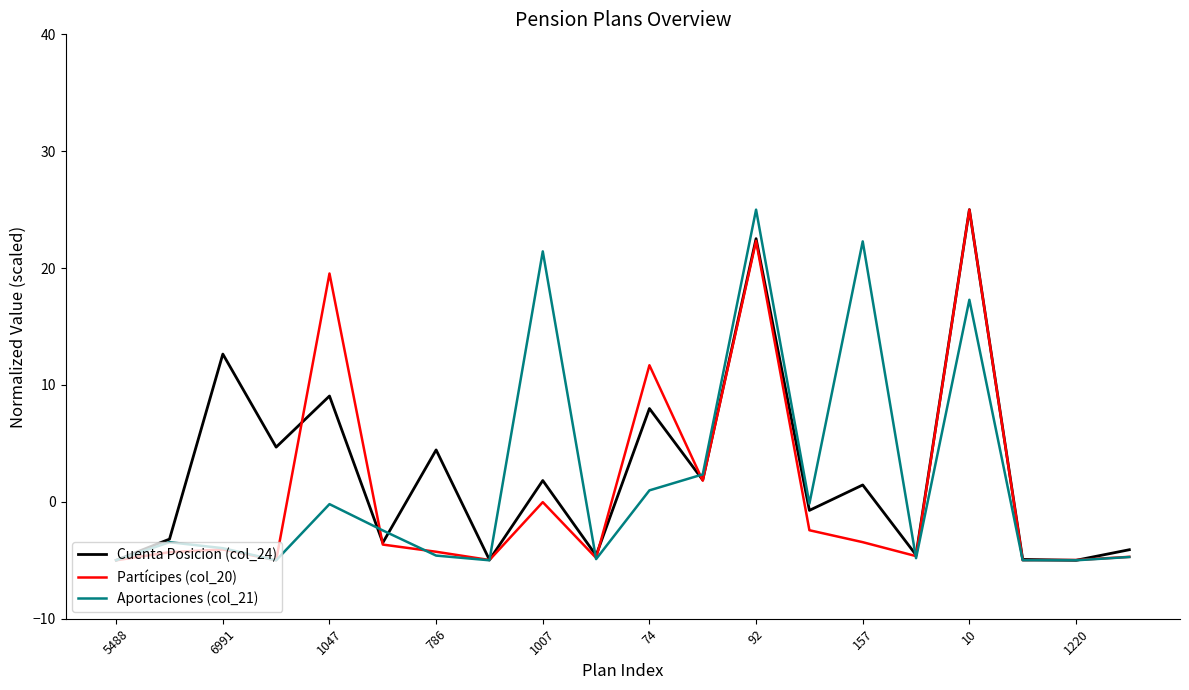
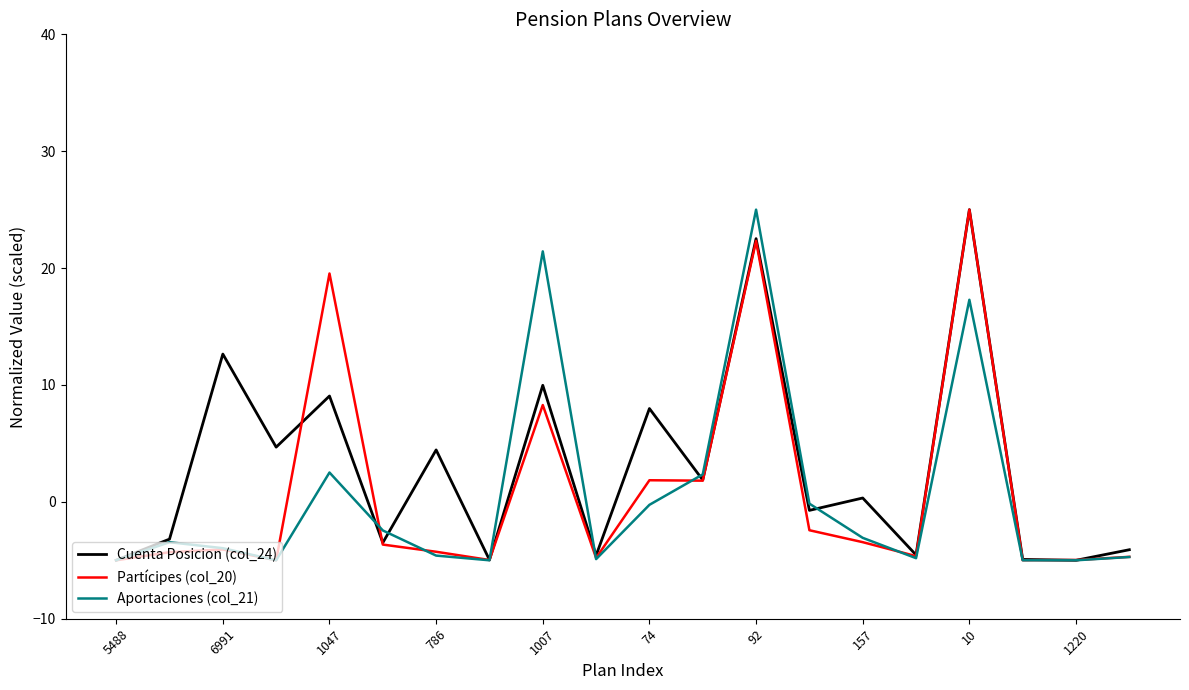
Aportaciones (col_21), 1047: -0.2 -> 2.5
Cuenta Posicion (col_24), 1007: 1.8 -> 10.0
Partícipes (col_20), 1007: 0.0 -> 8.3
Partícipes (col_20), 74: 11.7 -> 1.8
Aportaciones (col_21), 74: 1.0 -> -0.3
Cuenta Posicion (col_24), 157: 1.4 -> 0.3
Aportaciones (col_21), 157: 22.3 -> -3.1
